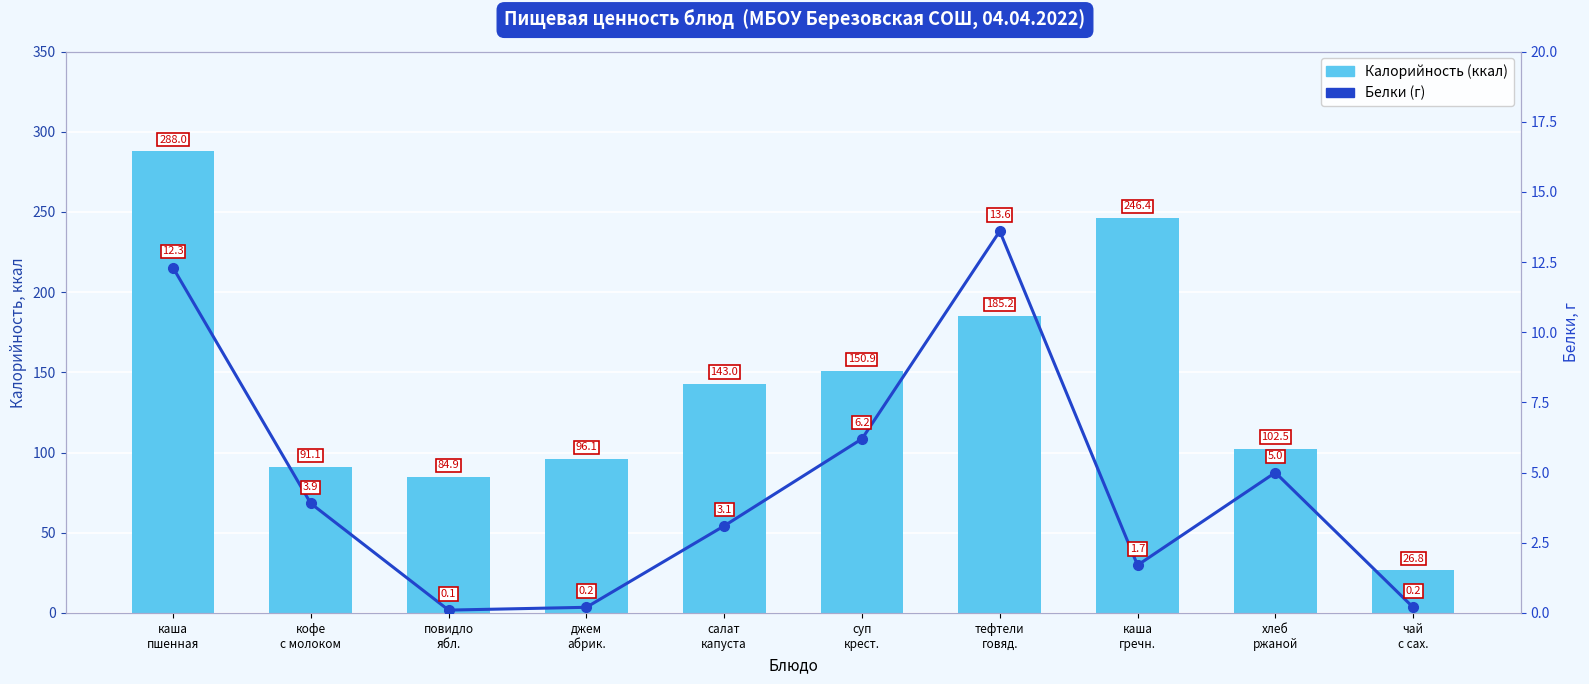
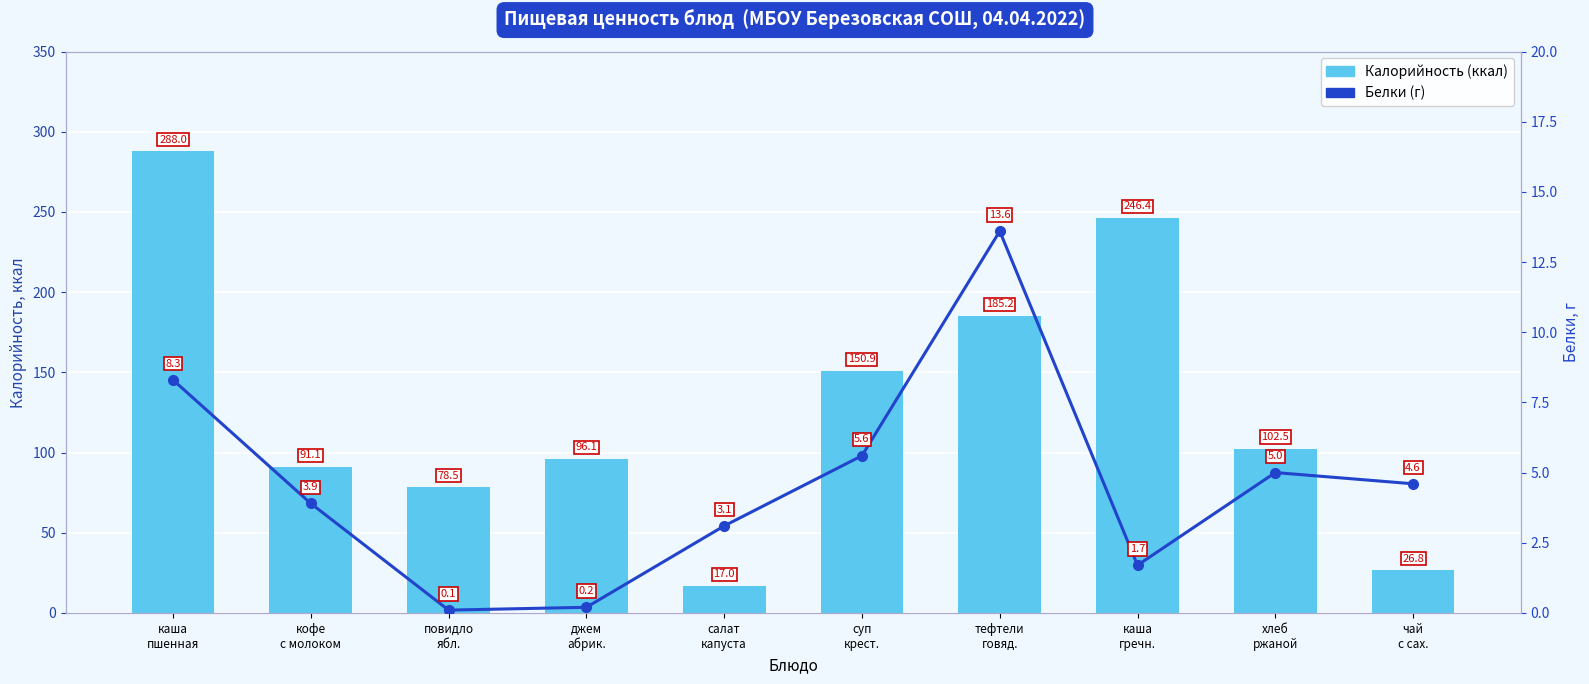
Калорийность (ккал), повидло ябл.: 84.9 -> 78.5
Калорийность (ккал), салат капуста: 143.0 -> 17.0
Белки (г), каша пшенная: 12.3 -> 8.3
Белки (г), суп крест.: 6.2 -> 5.6
Белки (г), чай с сах.: 0.2 -> 4.6
